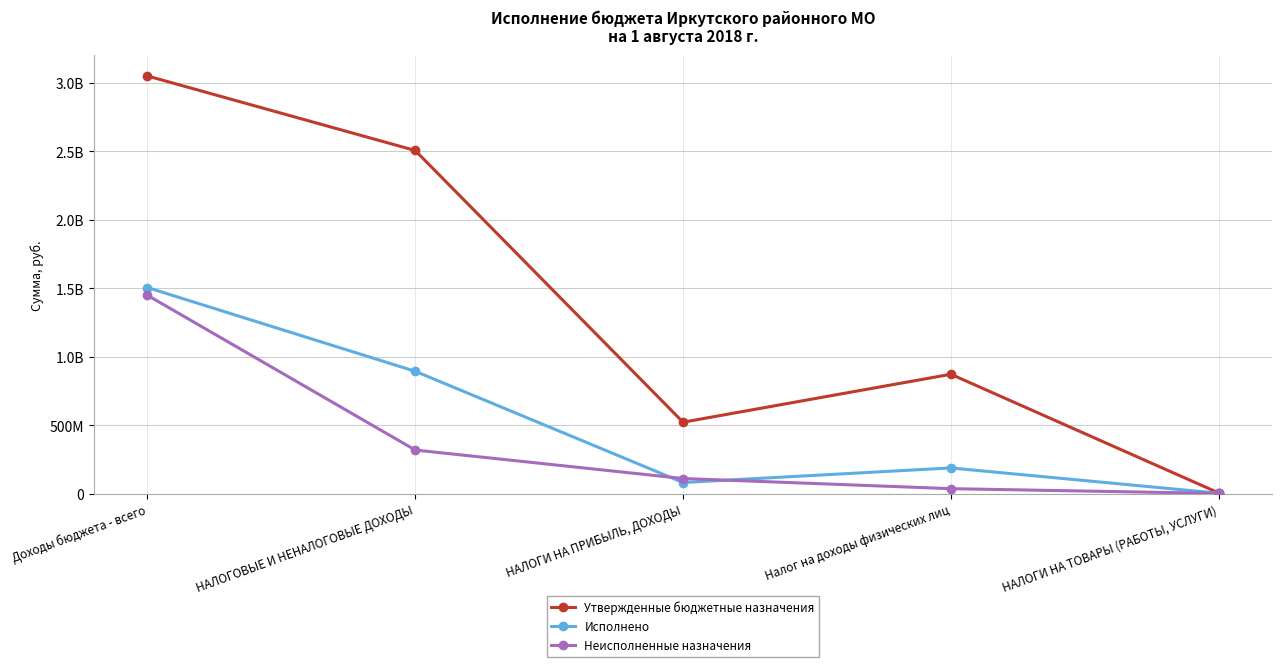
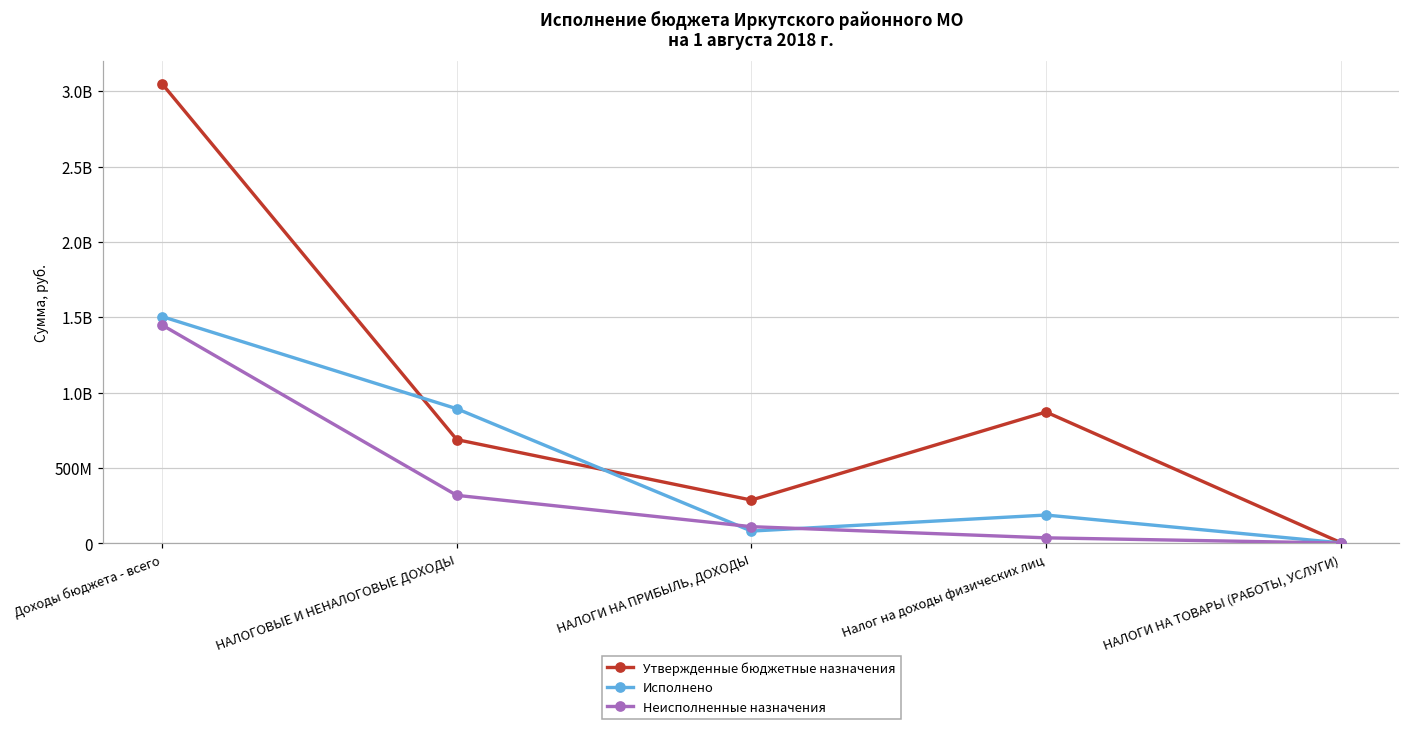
Утвержденные бюджетные назначения, НАЛОГОВЫЕ И НЕНАЛОГОВЫЕ ДОХОДЫ: 2500000000 -> 690000000
Утвержденные бюджетные назначения, НАЛОГИ НА ПРИБЫЛЬ, ДОХОДЫ: 520000000 -> 290000000
